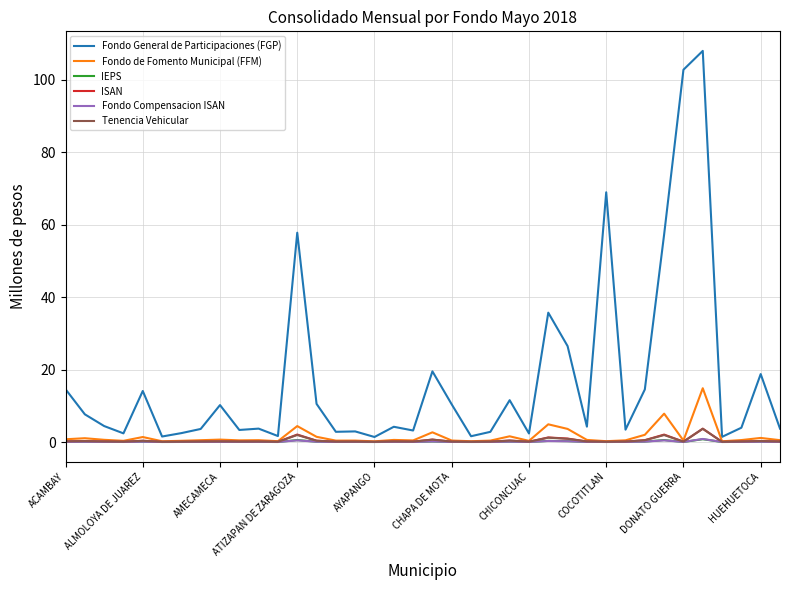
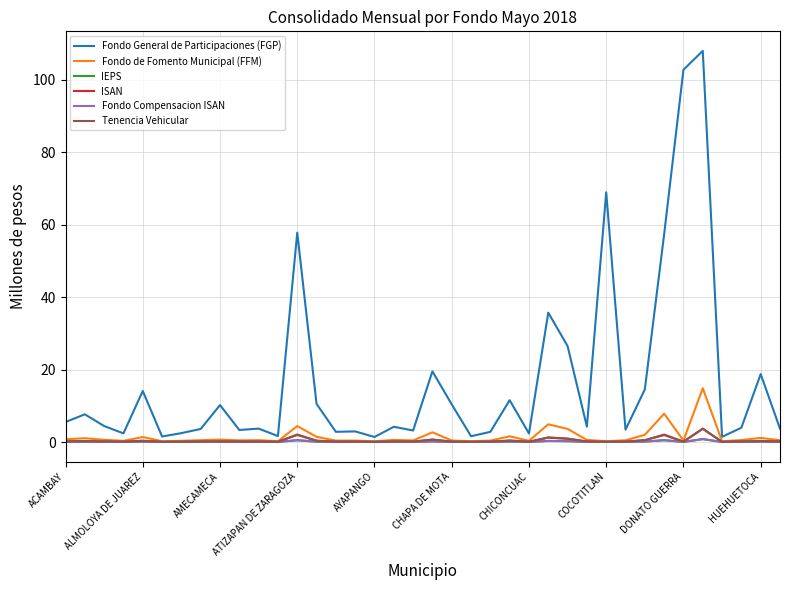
Fondo General de Participaciones (FGP), ACAMBAY: 15 -> 6
